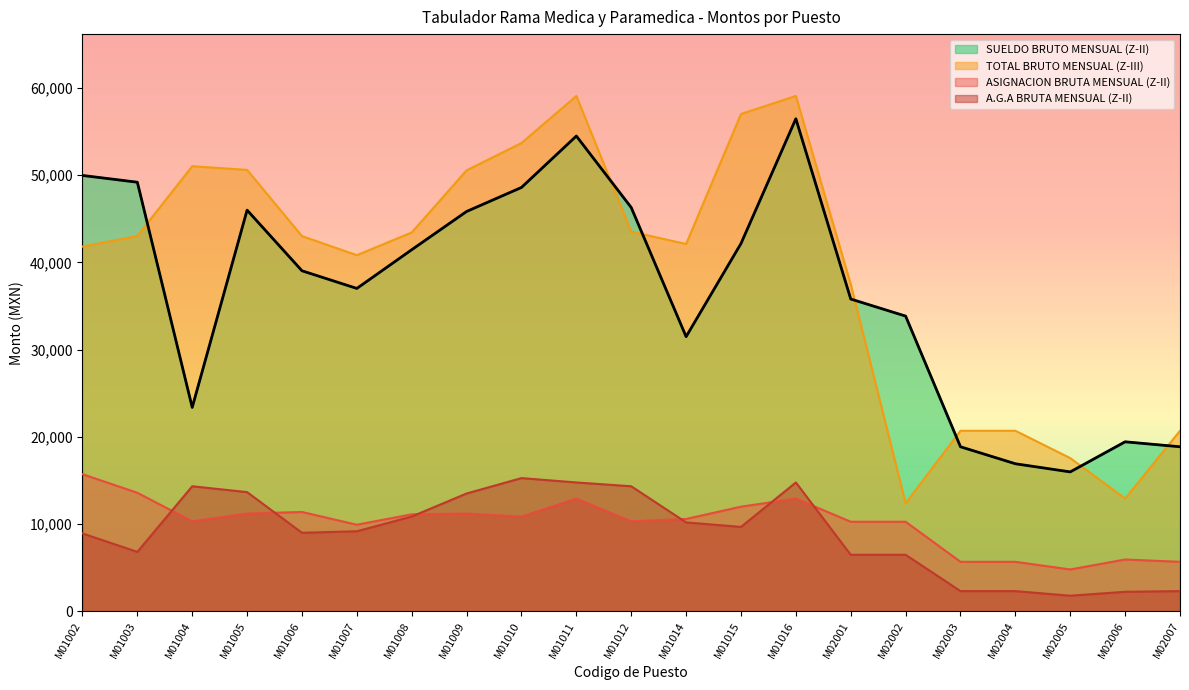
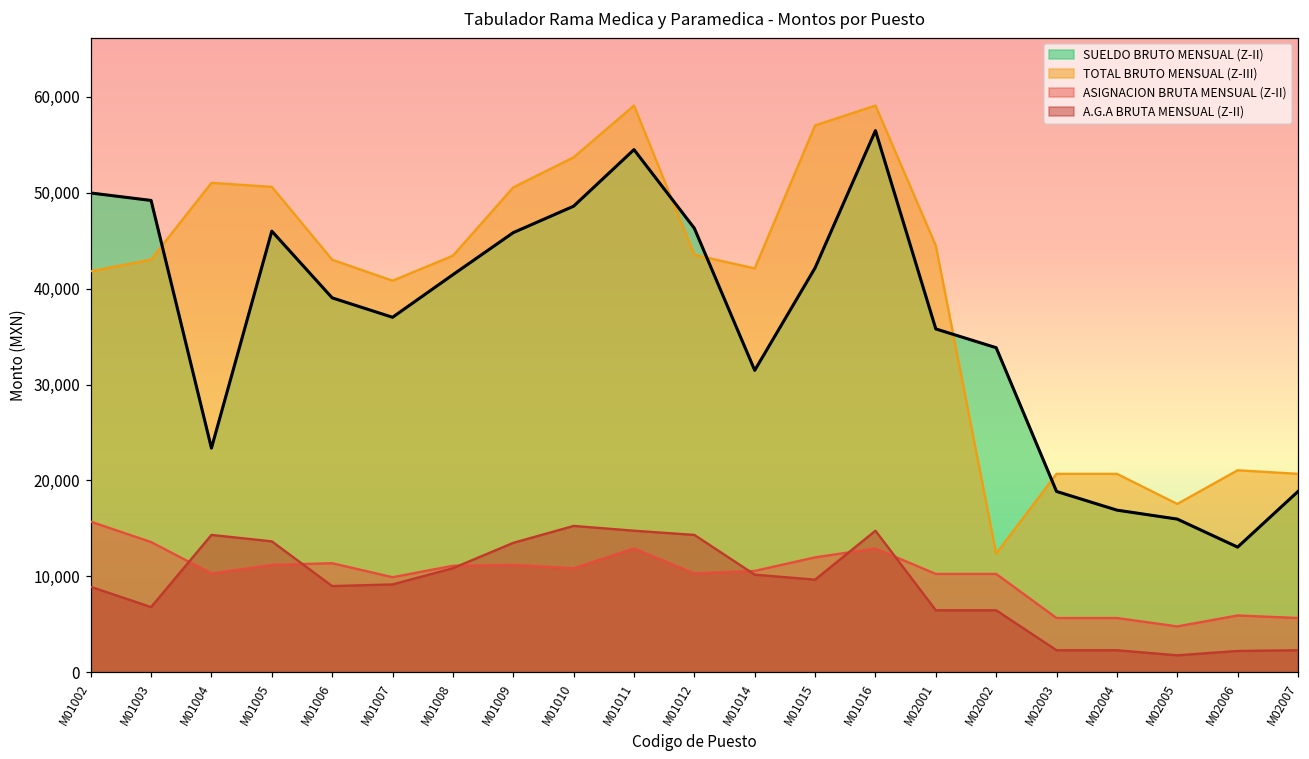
TOTAL BRUTO MENSUAL (Z-III), M02001: 37,000 -> 44,000
SUELDO BRUTO MENSUAL (Z-II), M02006: 19,000 -> 13,000
TOTAL BRUTO MENSUAL (Z-III), M02006: 13,000 -> 21,000
